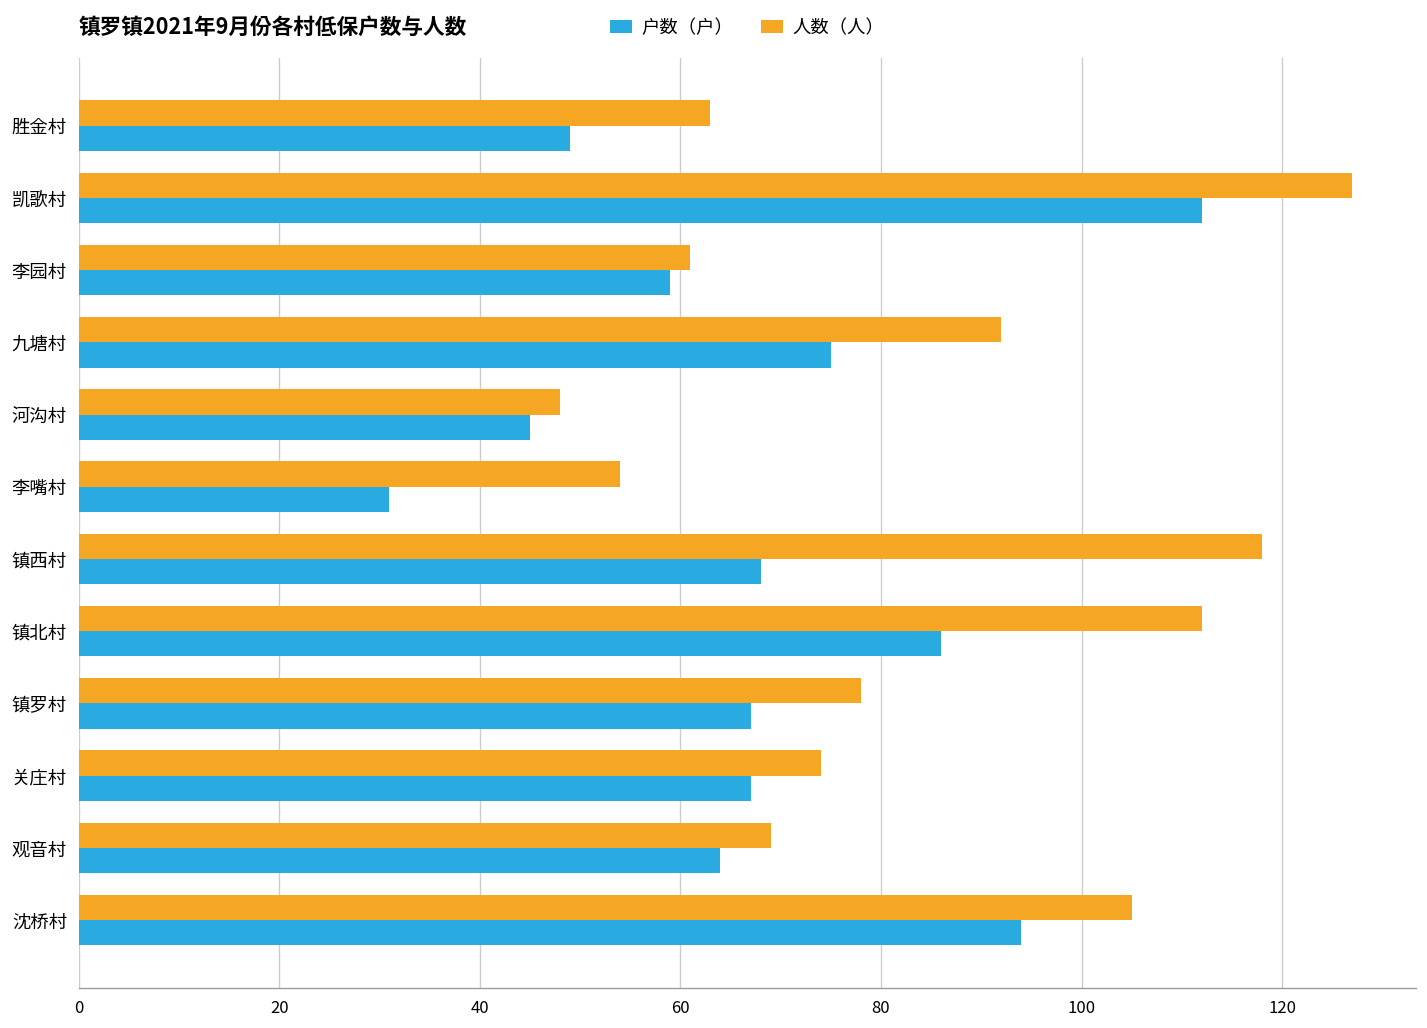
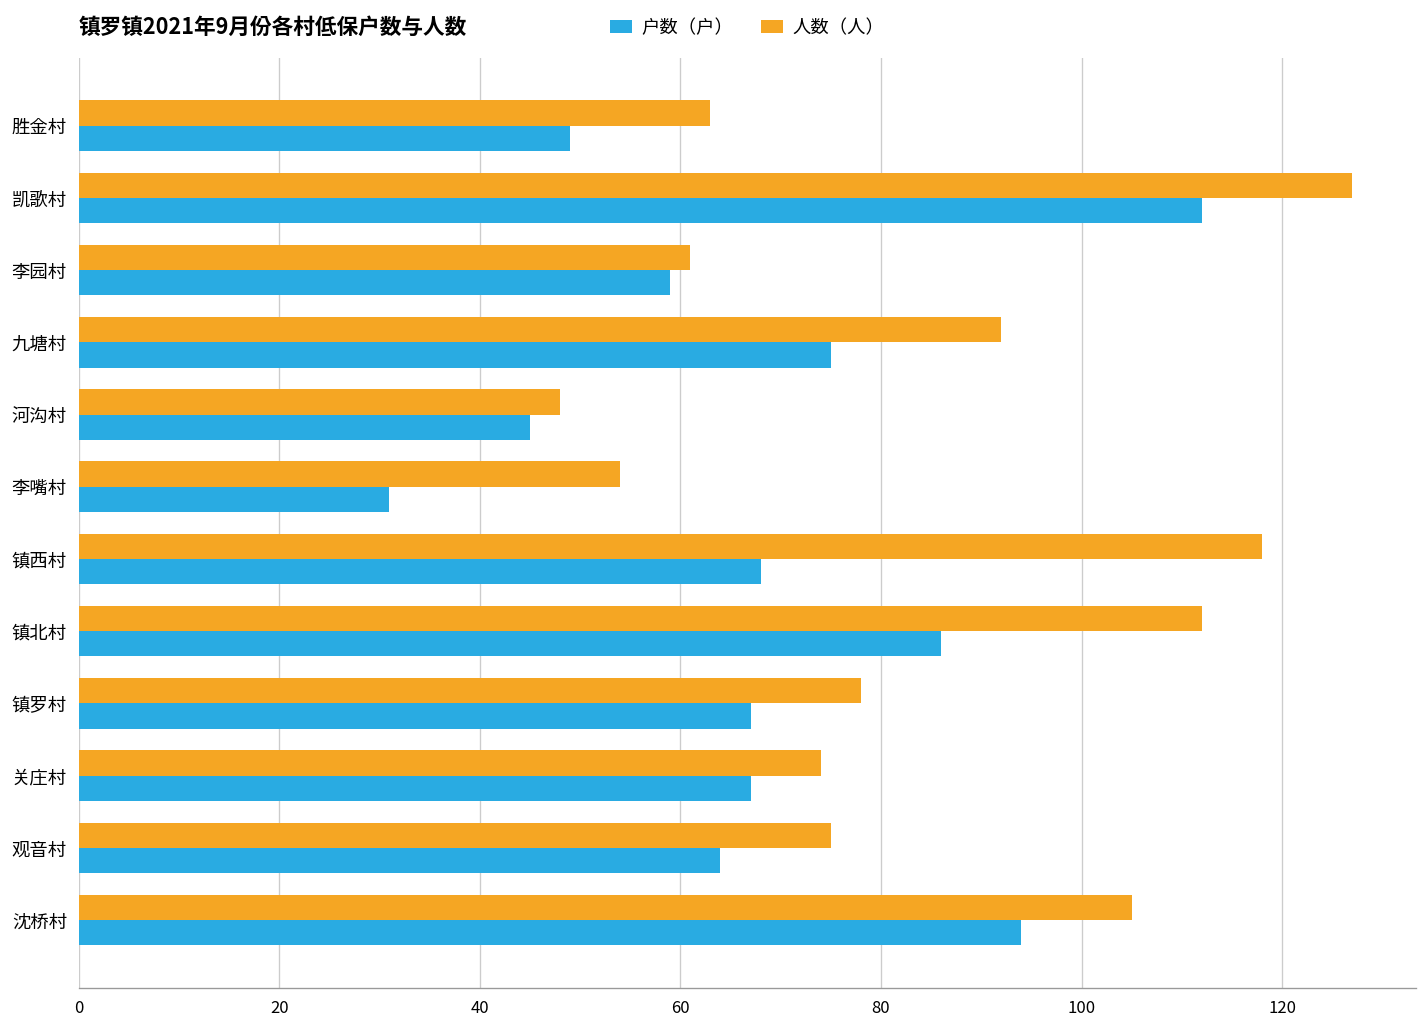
人数（人）, 观音村: 69 -> 75
